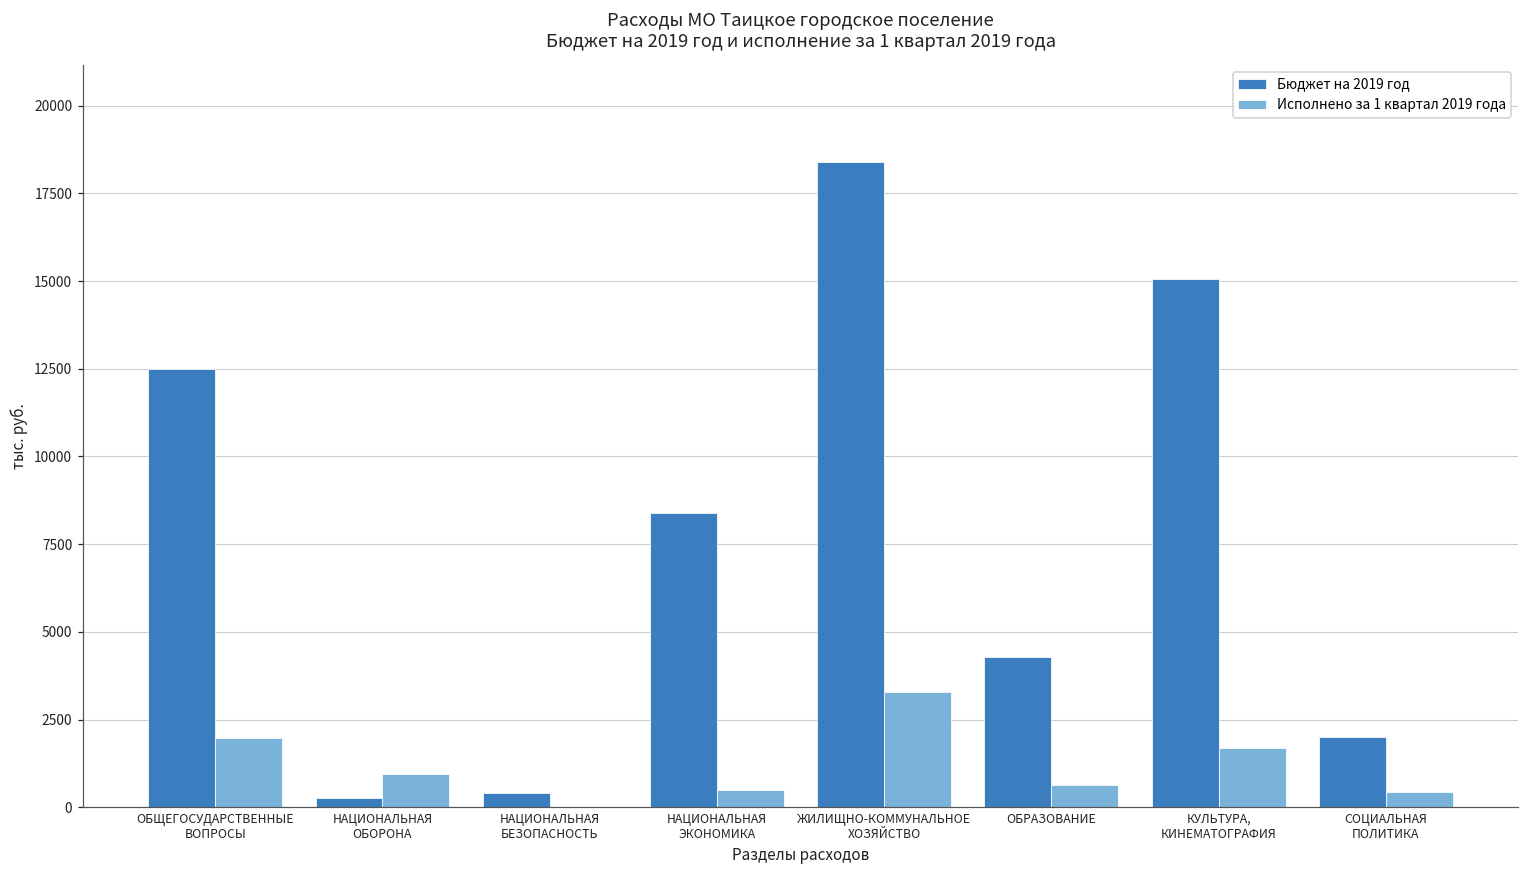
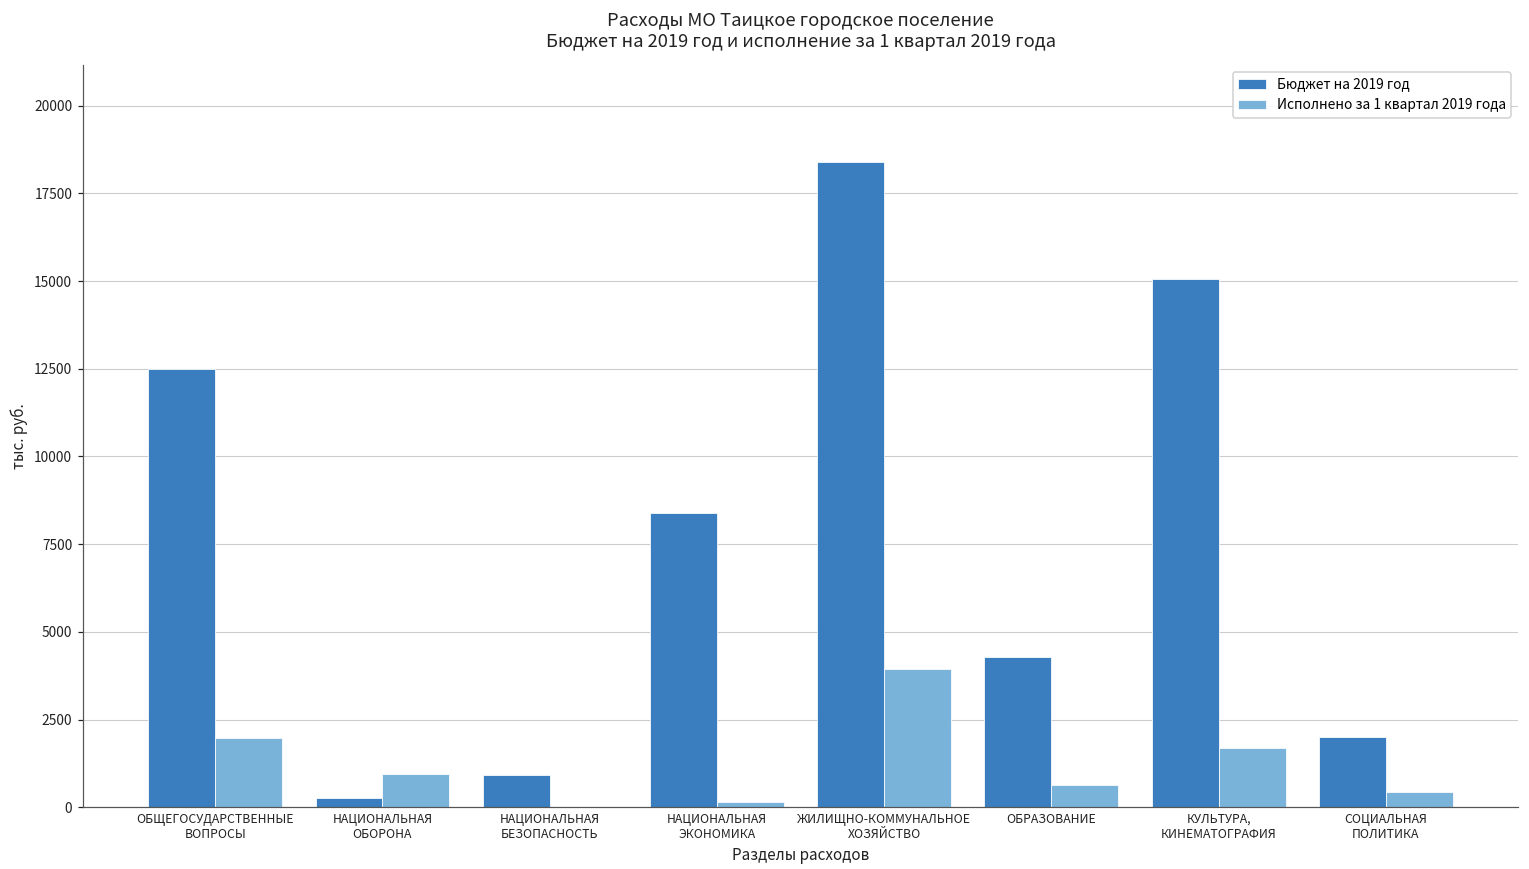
Бюджет на 2019 год, НАЦИОНАЛЬНАЯ БЕЗОПАСНОСТЬ: 400 -> 900
Исполнено за 1 квартал 2019 года, НАЦИОНАЛЬНАЯ ЭКОНОМИКА: 500 -> 200
Исполнено за 1 квартал 2019 года, ЖИЛИЩНО-КОММУНАЛЬНОЕ ХОЗЯЙСТВО: 3300 -> 4000
